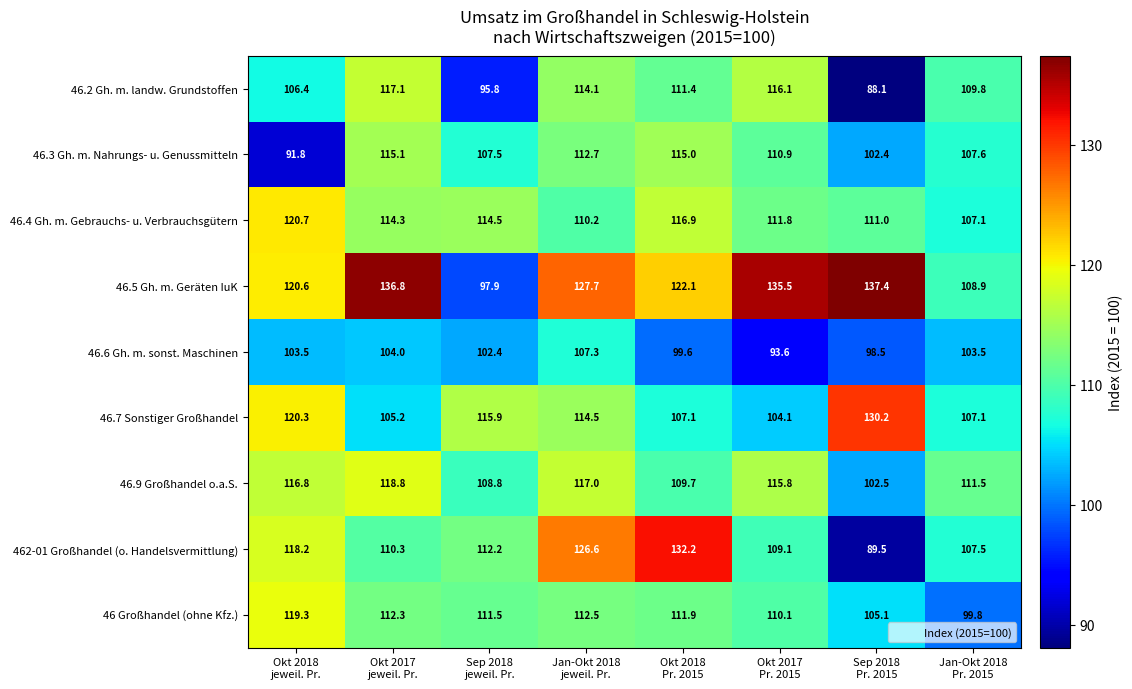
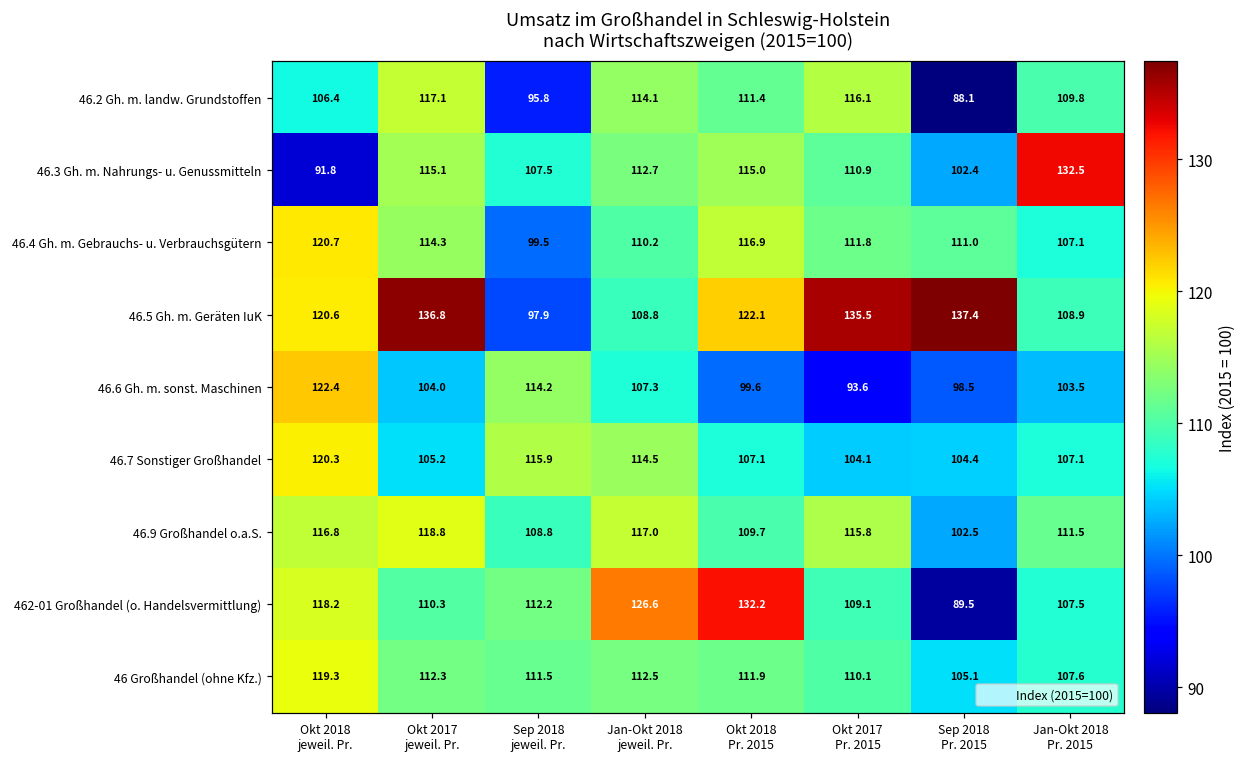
46.3 Gh. m. Nahrungs- u. Genussmitteln, Jan-Okt 2018 Pr. 2015: 107.6 -> 132.5
46.4 Gh. m. Gebrauchs- u. Verbrauchsgütern, Sep 2018 jeweil. Pr.: 114.5 -> 99.5
46.5 Gh. m. Geräten IuK, Jan-Okt 2018 jeweil. Pr.: 127.7 -> 108.8
46.6 Gh. m. sonst. Maschinen, Okt 2018 jeweil. Pr.: 103.5 -> 122.4
46.6 Gh. m. sonst. Maschinen, Sep 2018 jeweil. Pr.: 102.4 -> 114.2
46.7 Sonstiger Großhandel, Sep 2018 Pr. 2015: 130.2 -> 104.4
46 Großhandel (ohne Kfz.), Jan-Okt 2018 Pr. 2015: 99.8 -> 107.6
